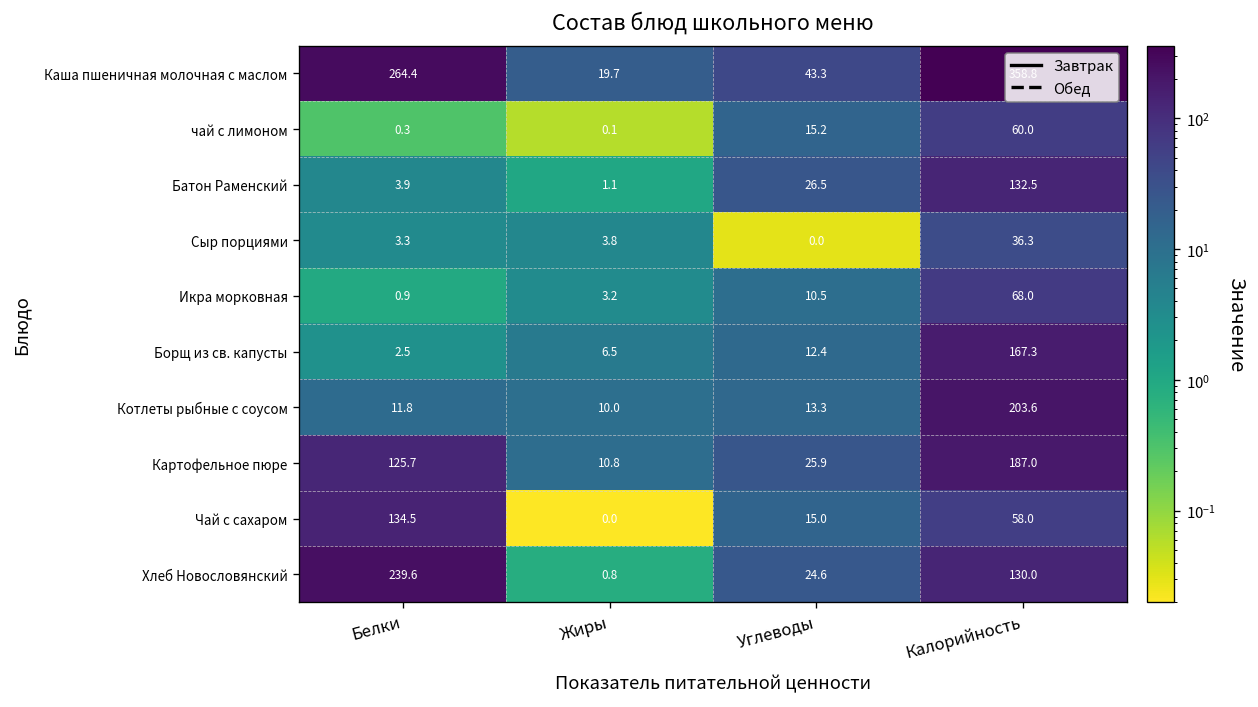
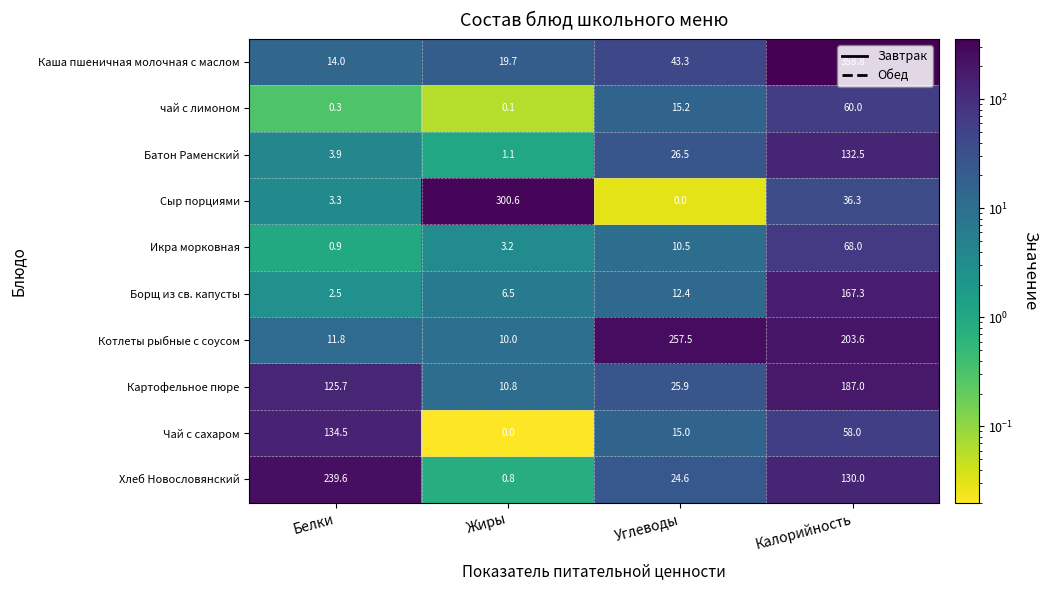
Каша пшеничная молочная с маслом, Белки: 264.4 -> 14.0
Сыр порциями, Жиры: 3.8 -> 300.6
Котлеты рыбные с соусом, Углеводы: 13.3 -> 257.5
